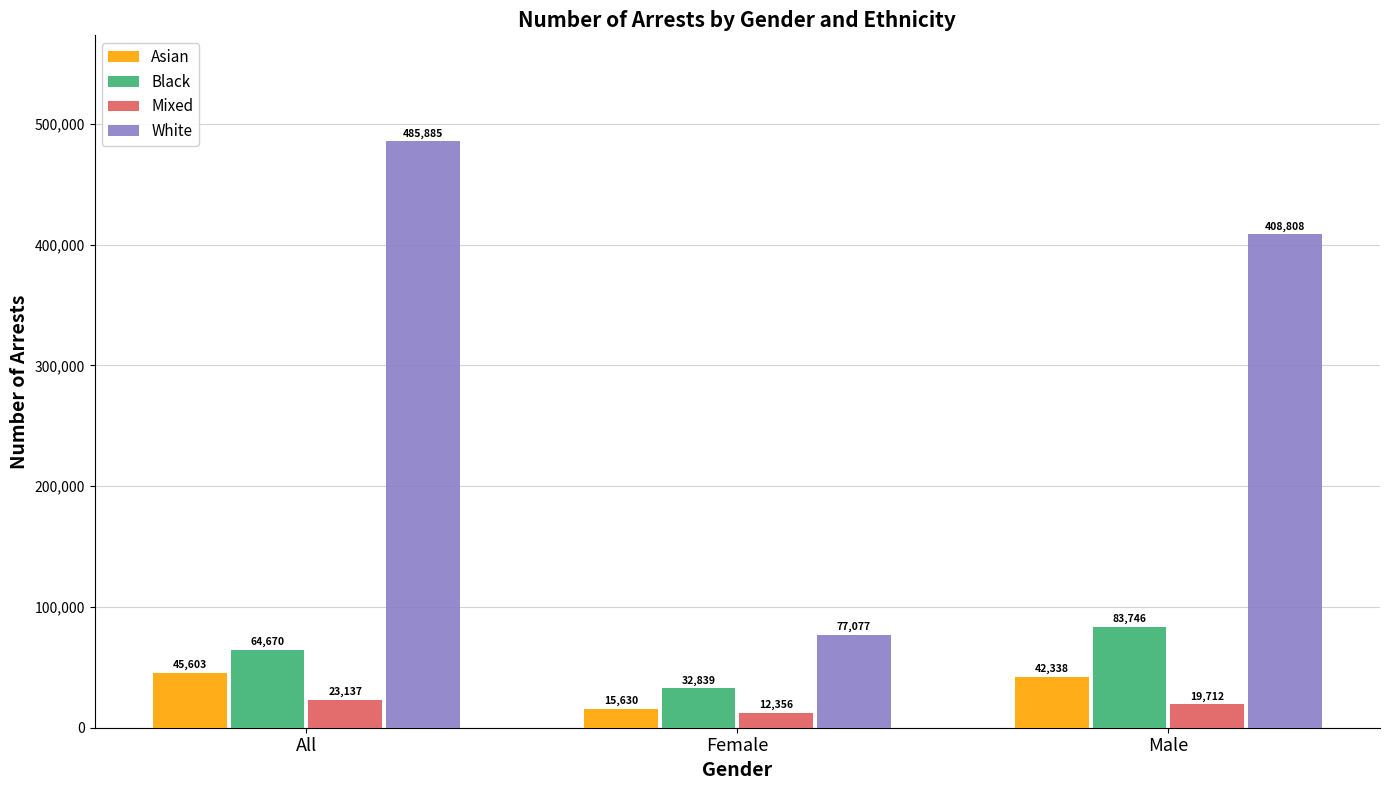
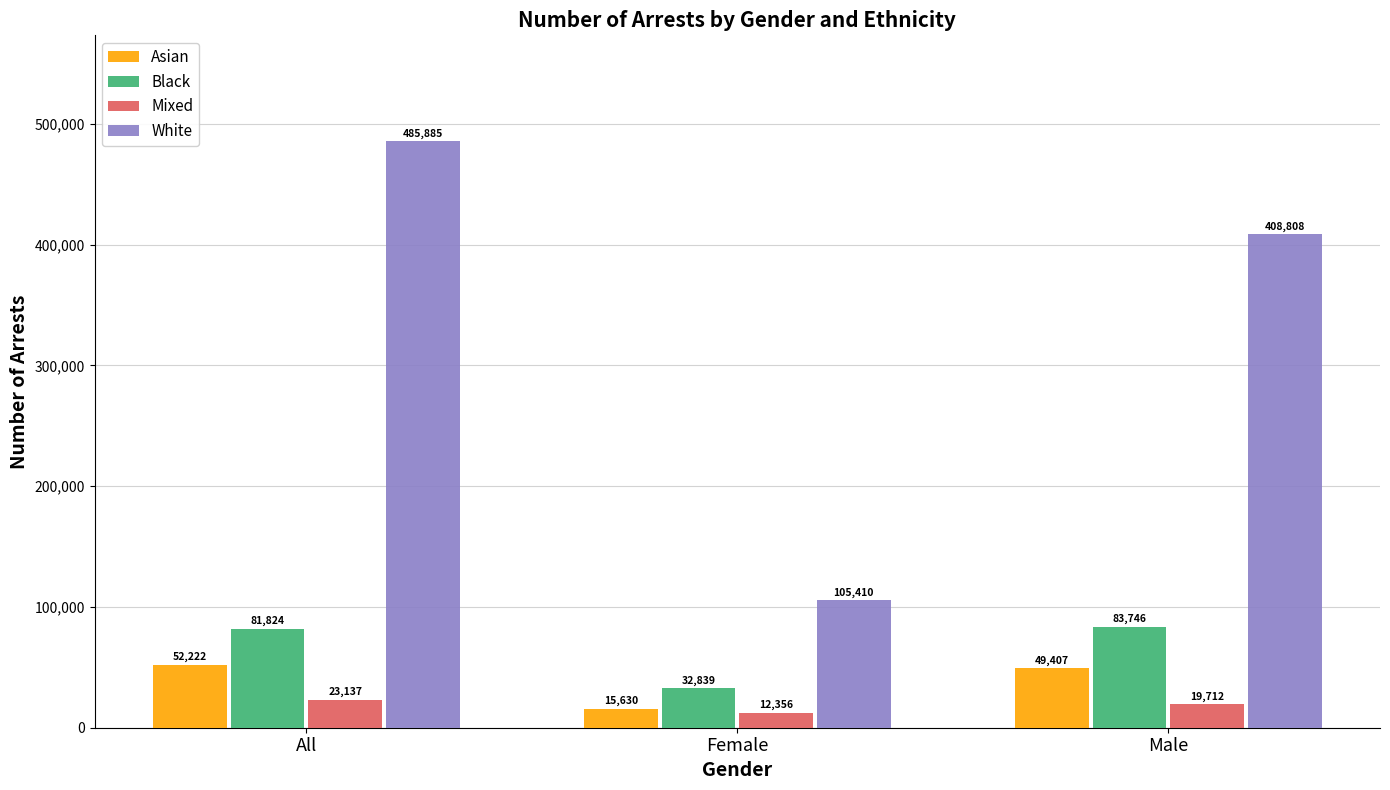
Asian, All: 45,603 -> 52,222
Black, All: 64,670 -> 81,824
White, Female: 77,077 -> 105,410
Asian, Male: 42,338 -> 49,407
